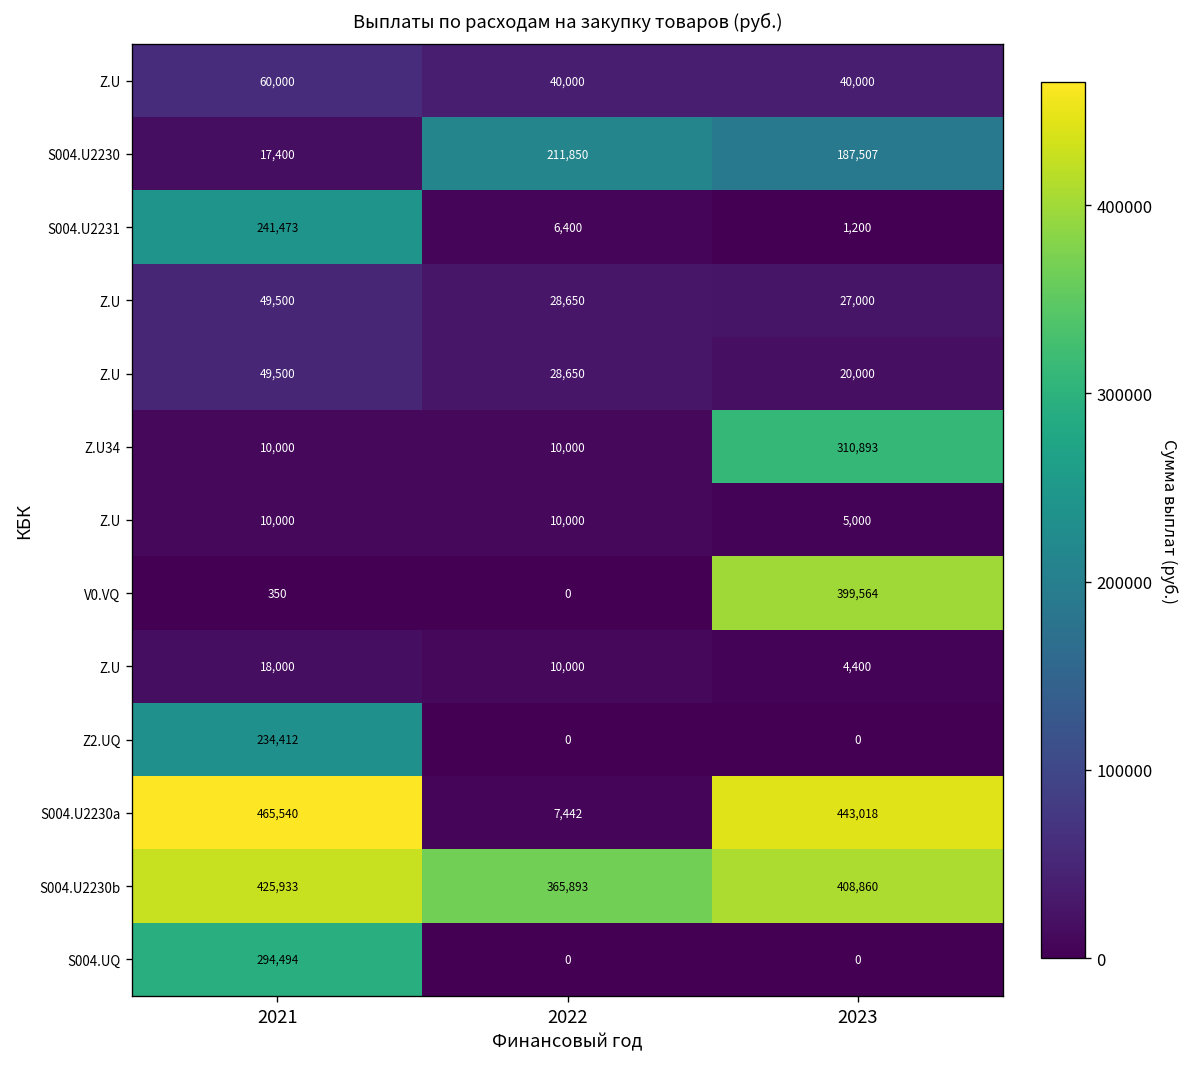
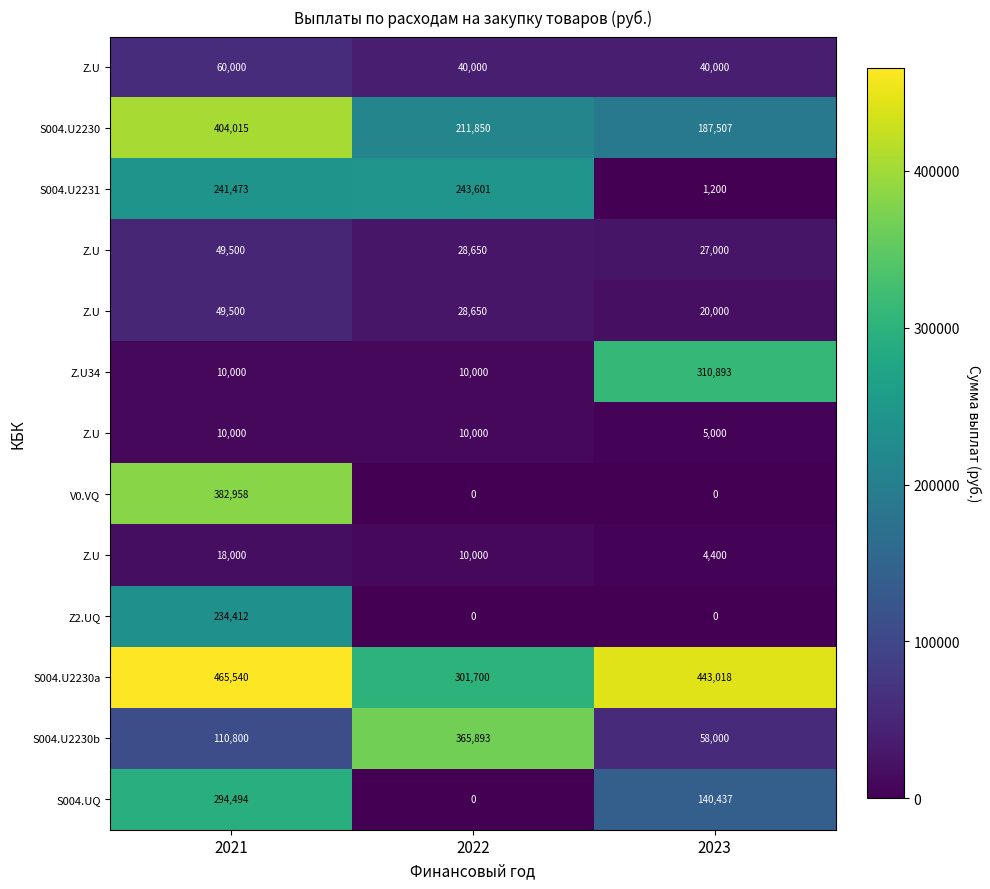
S004.U2230, 2021: 17,400 -> 404,015
S004.U2231, 2022: 6,400 -> 243,601
V0.VQ, 2021: 350 -> 382,958
V0.VQ, 2023: 399,564 -> 0
S004.U2230a, 2022: 7,442 -> 301,700
S004.U2230b, 2021: 425,933 -> 110,800
S004.U2230b, 2023: 408,860 -> 58,000
S004.UQ, 2023: 0 -> 140,437
